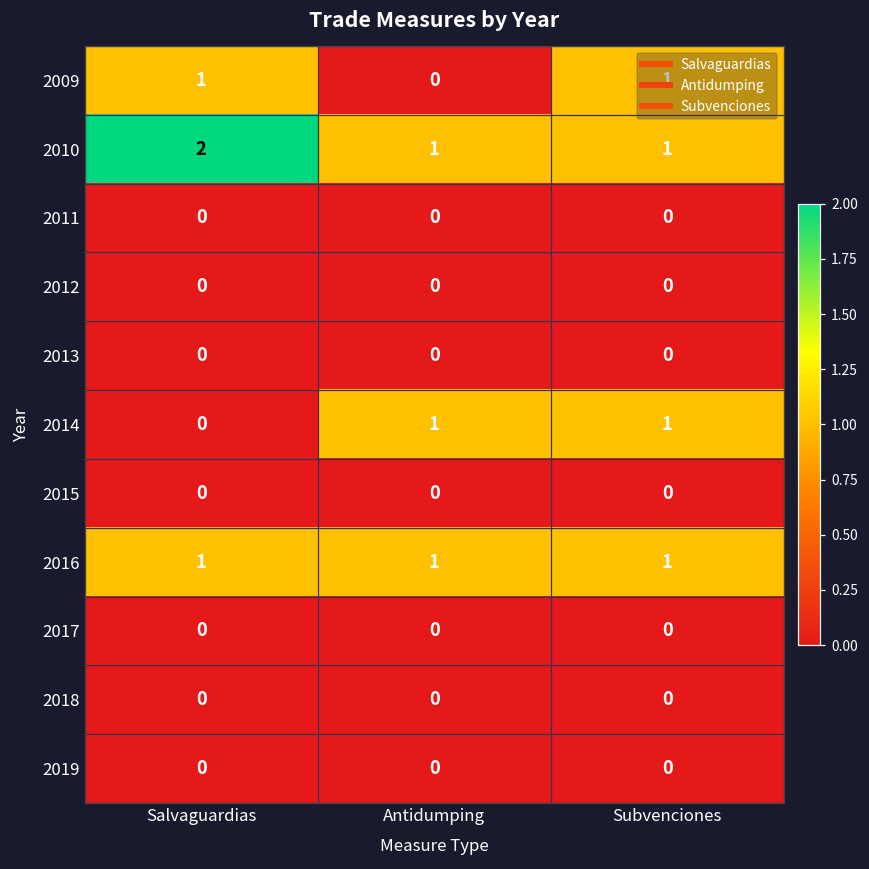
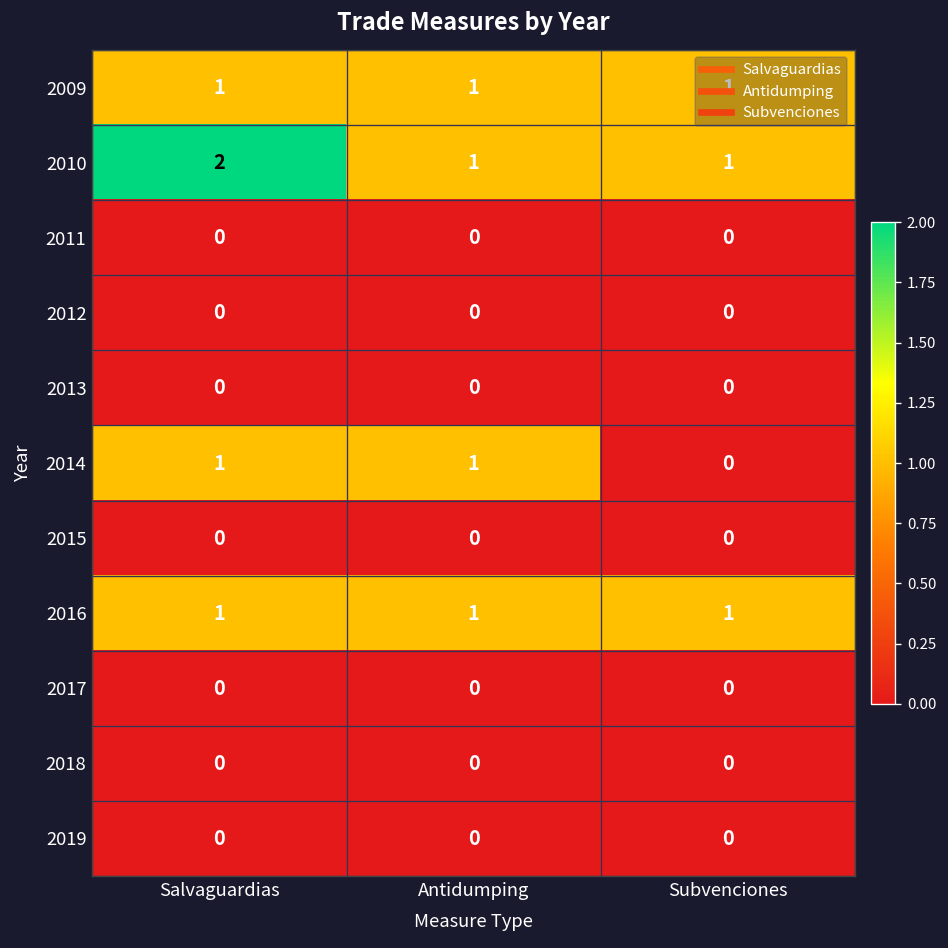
2009, Antidumping: 0 -> 1
2014, Salvaguardias: 0 -> 1
2014, Subvenciones: 1 -> 0
